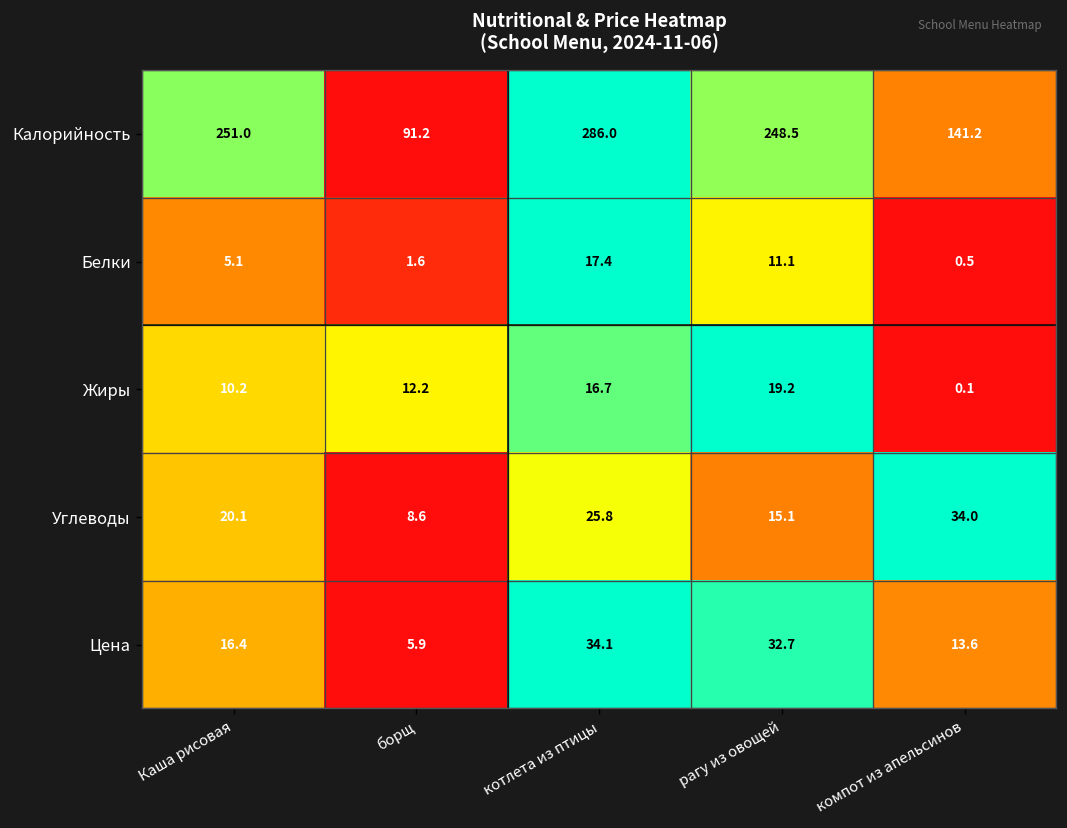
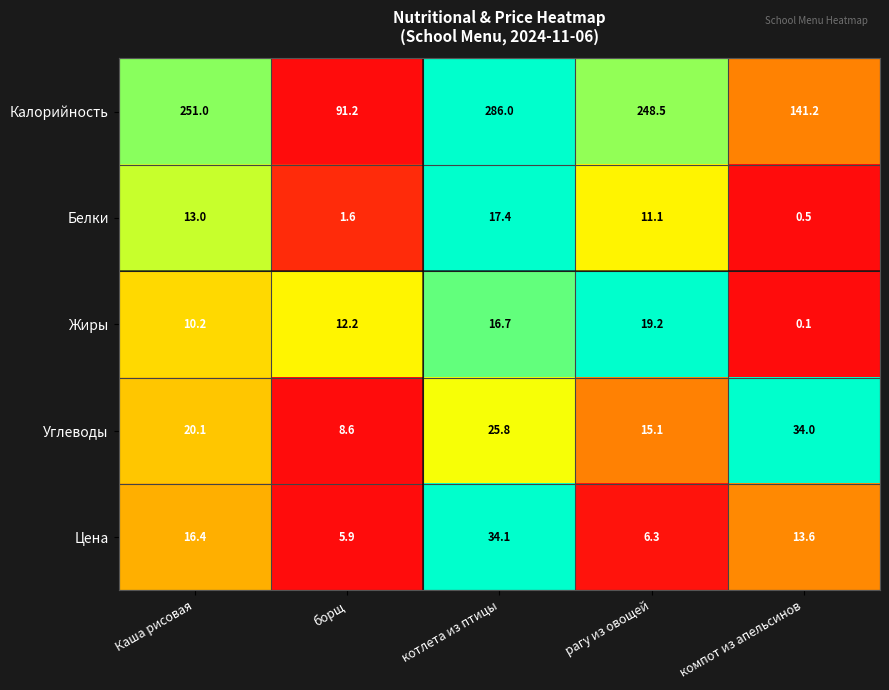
Белки, Каша рисовая: 5.1 -> 13.0
Цена, рагу из овощей: 32.7 -> 6.3
